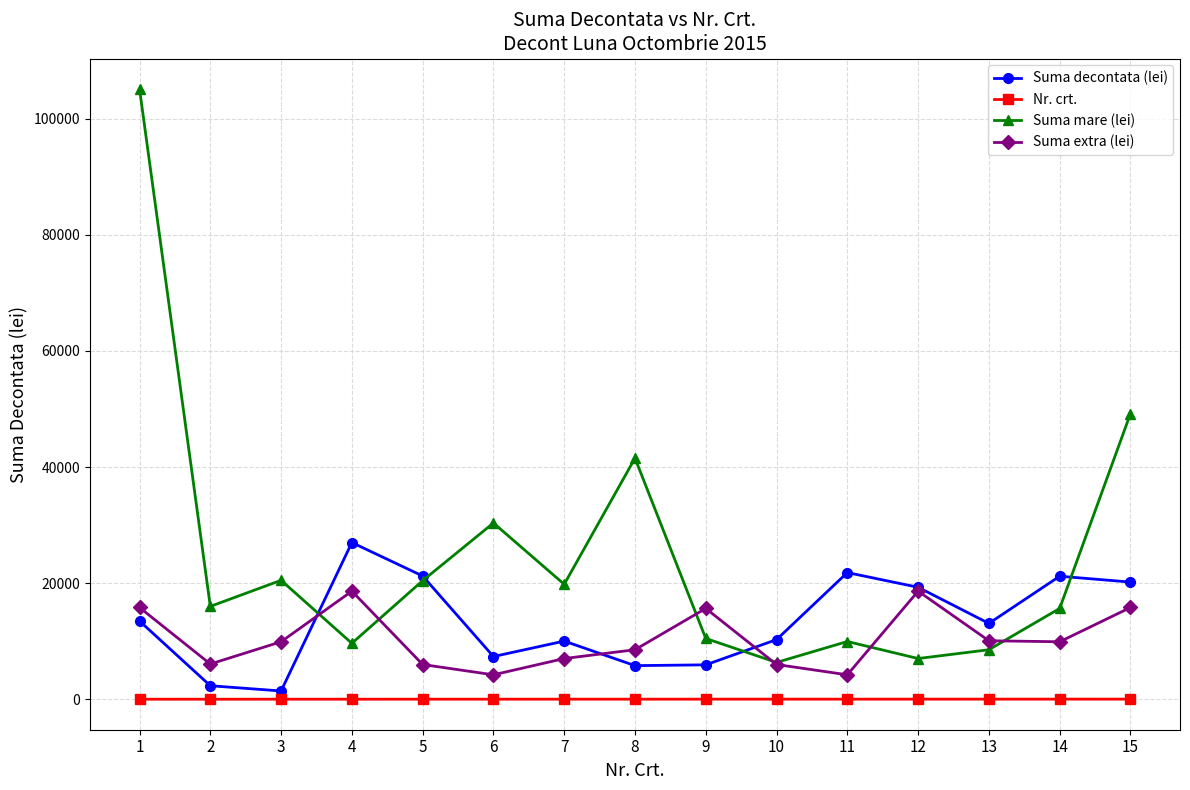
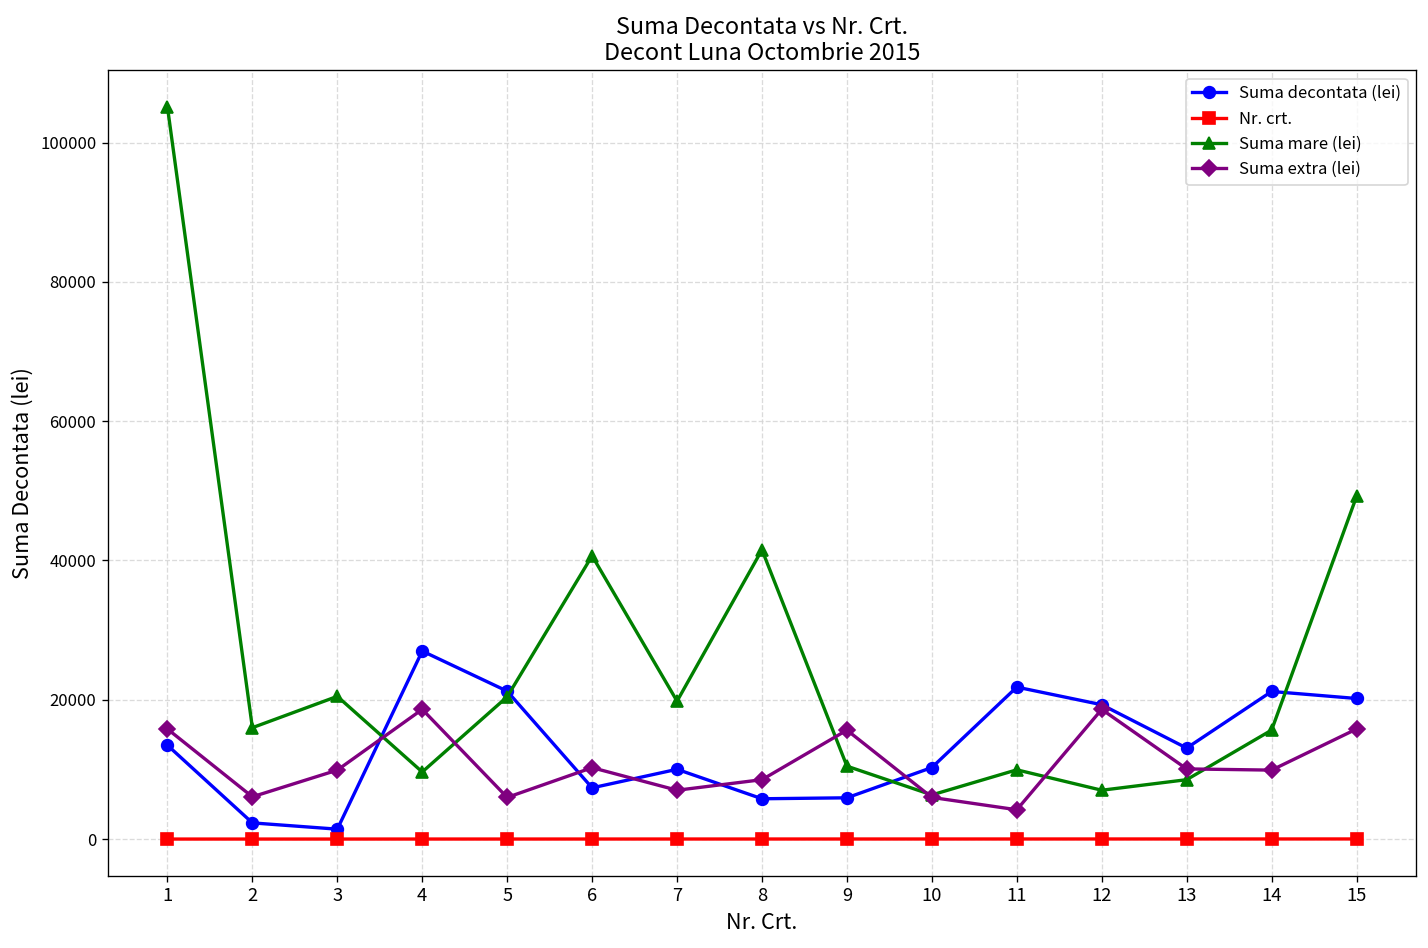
Suma mare (lei), 6: 30000 -> 41000
Suma extra (lei), 6: 4000 -> 10000
